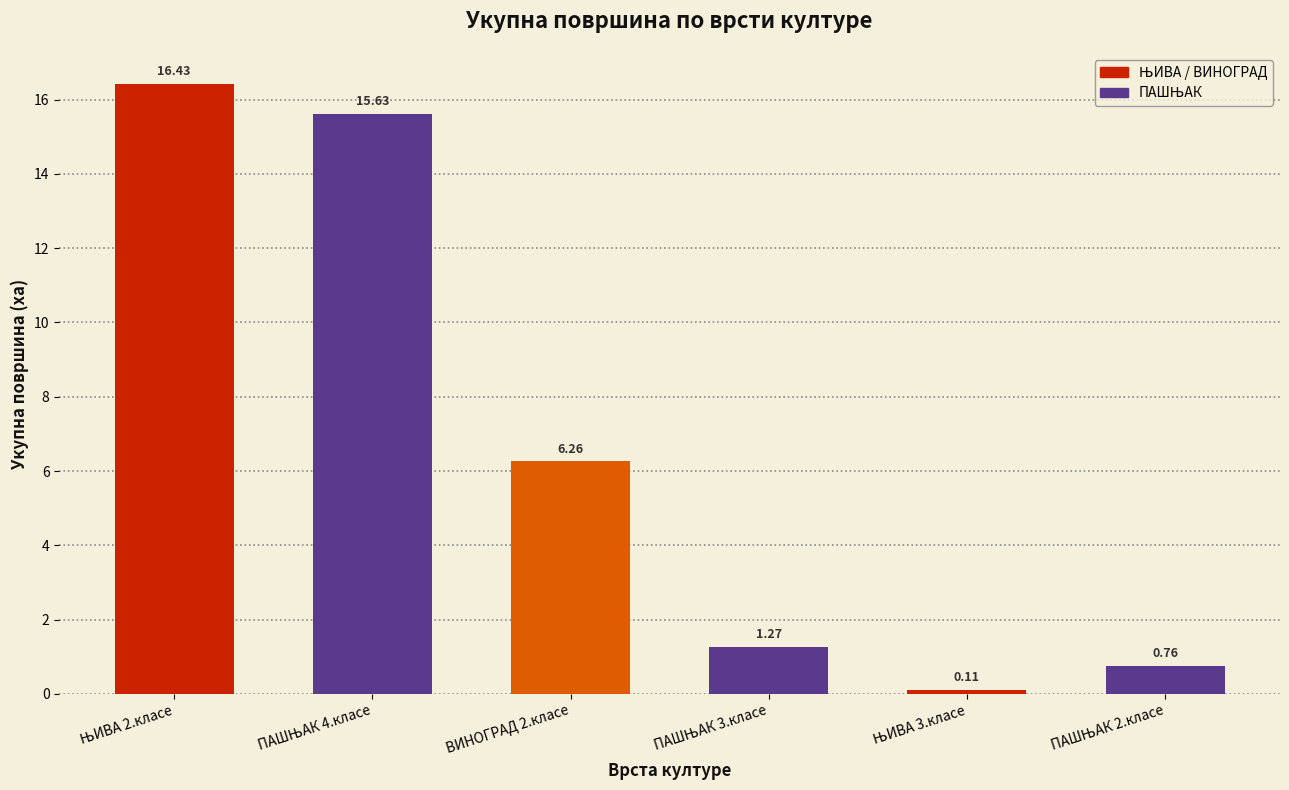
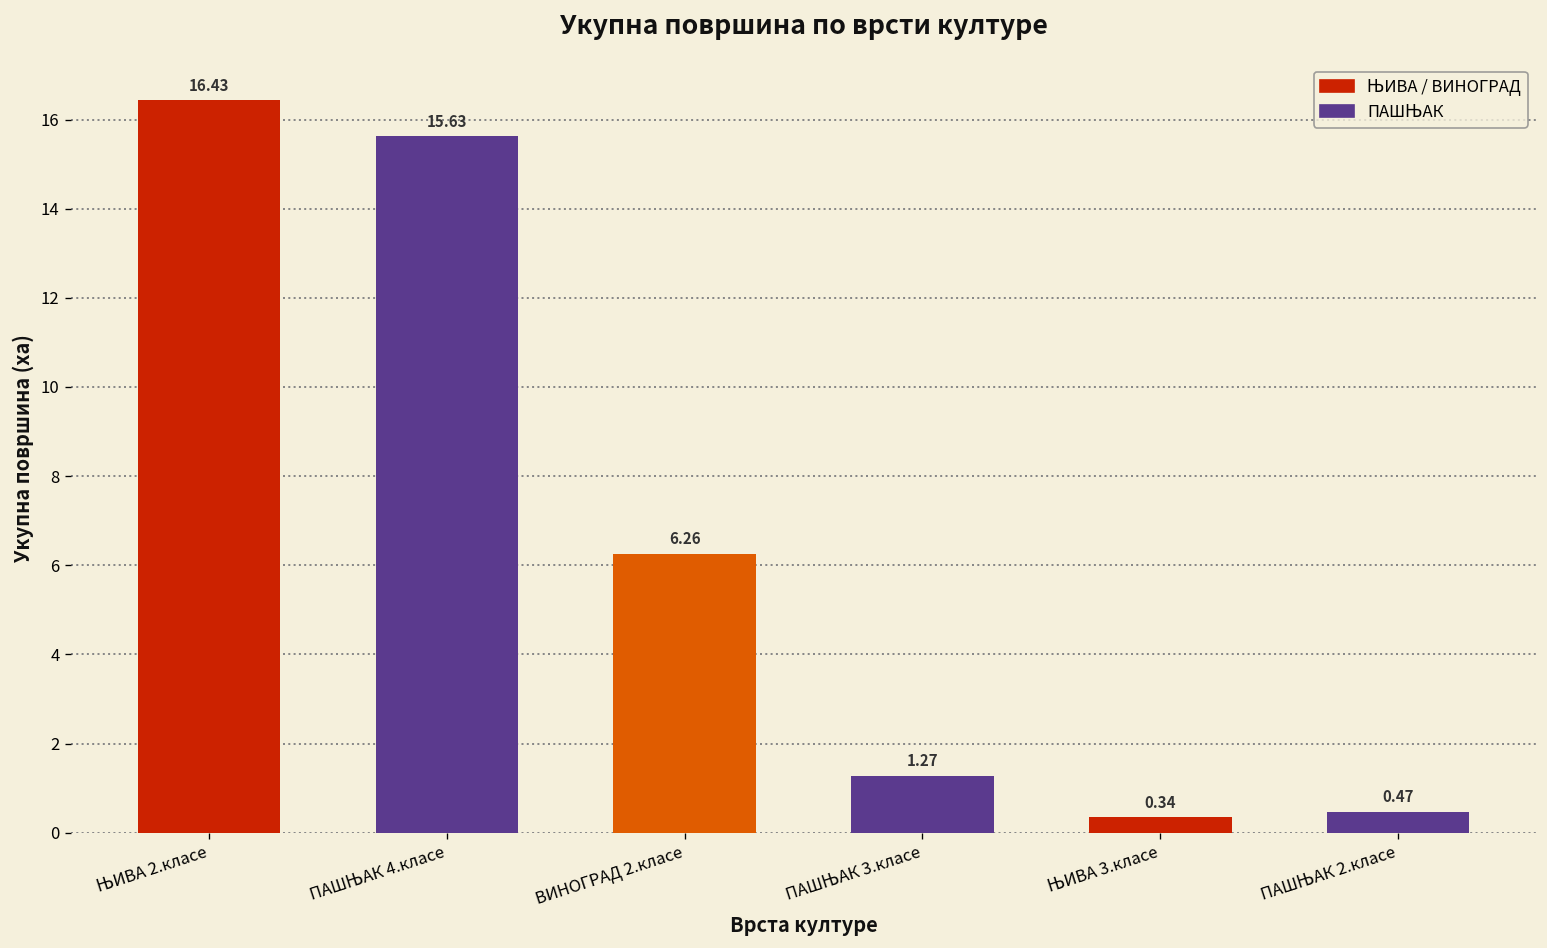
ЊИВА 3.класе: 0.11 -> 0.34
ПАШЊАК 2.класе: 0.76 -> 0.47
